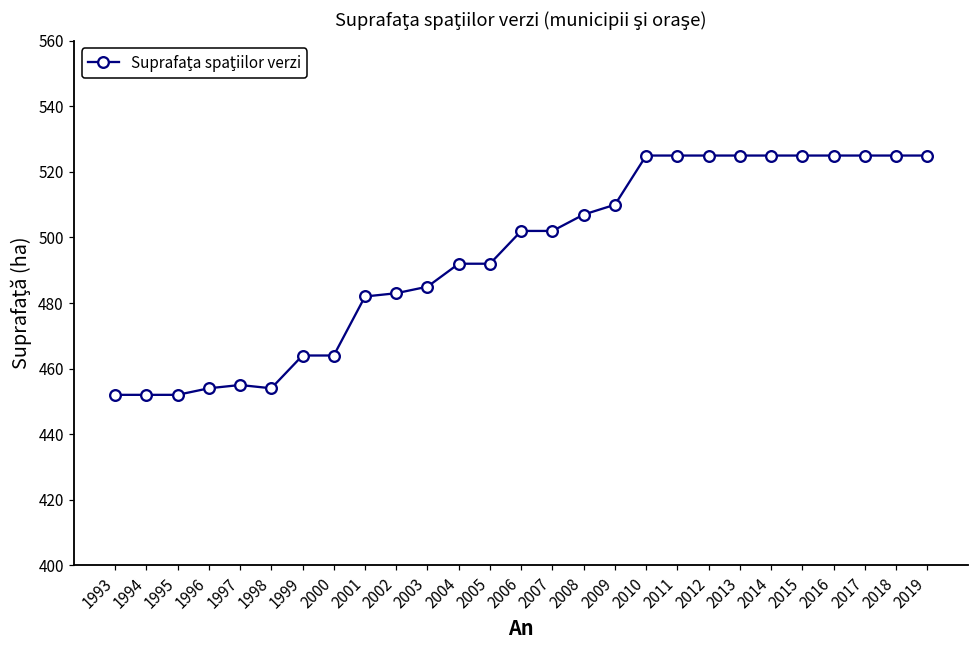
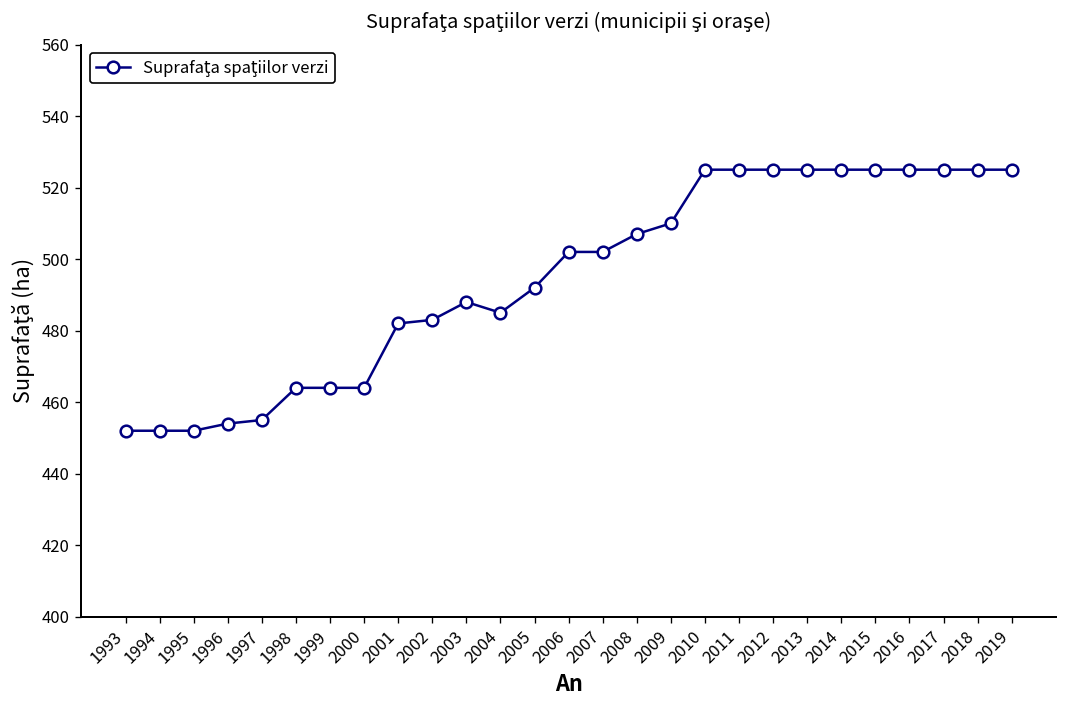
1998: 454 -> 464
2003: 485 -> 488
2004: 492 -> 485
